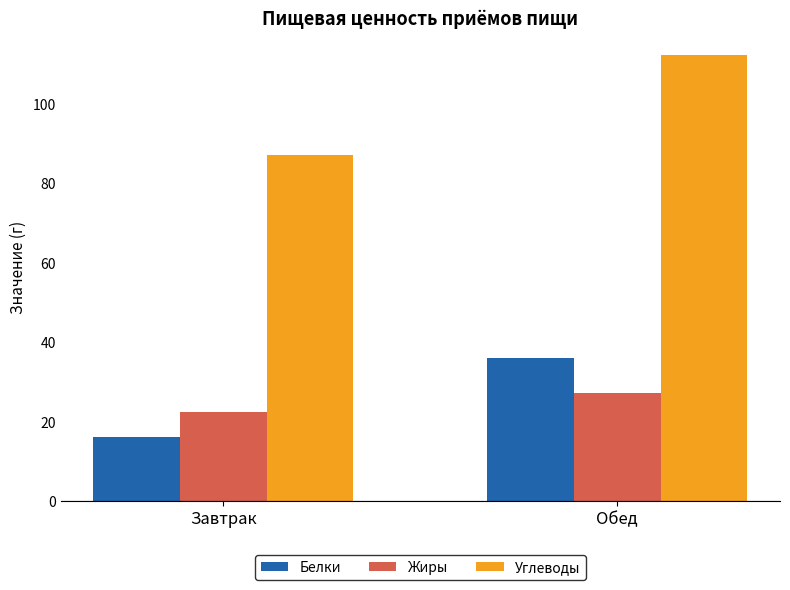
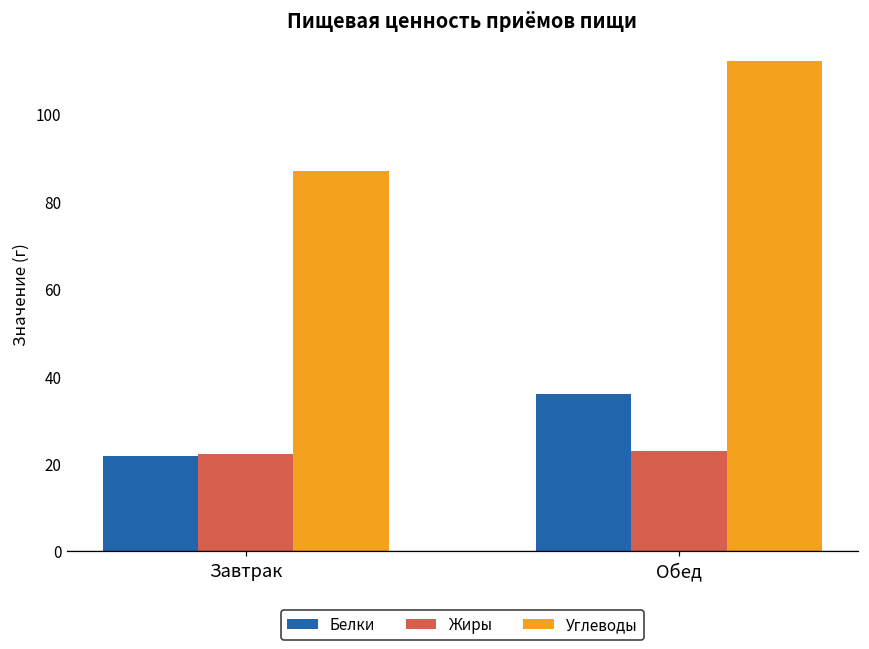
Белки, Завтрак: 16 -> 22
Жиры, Обед: 27 -> 23
